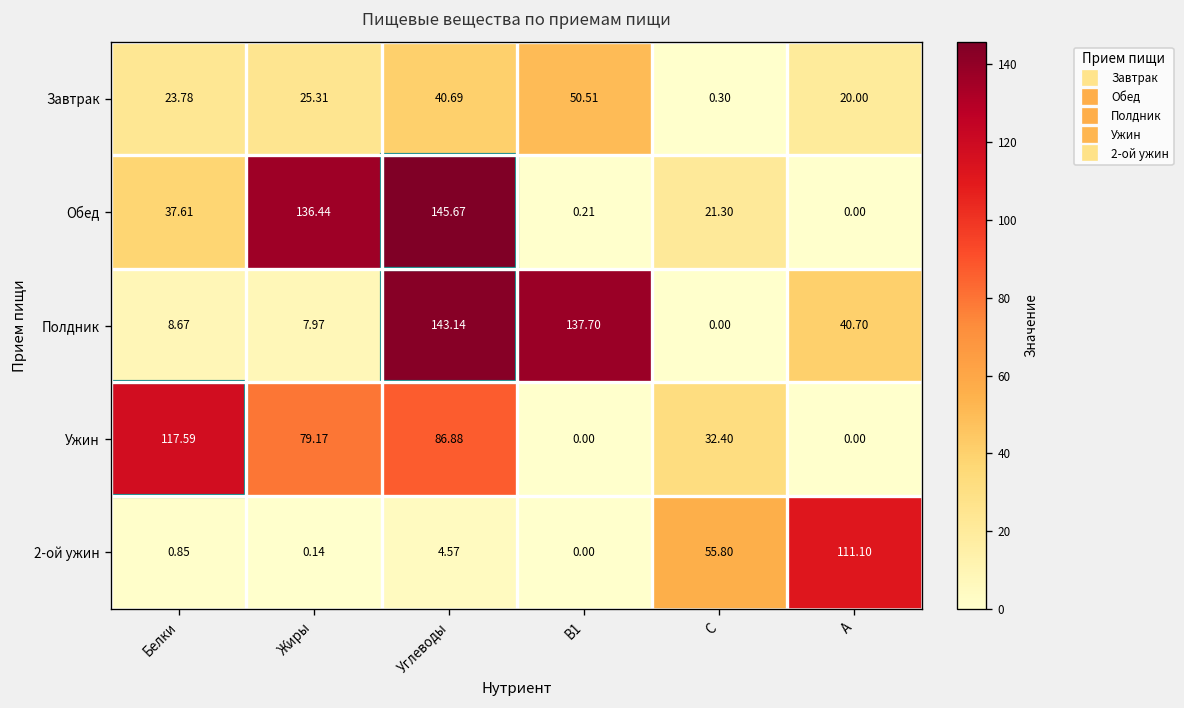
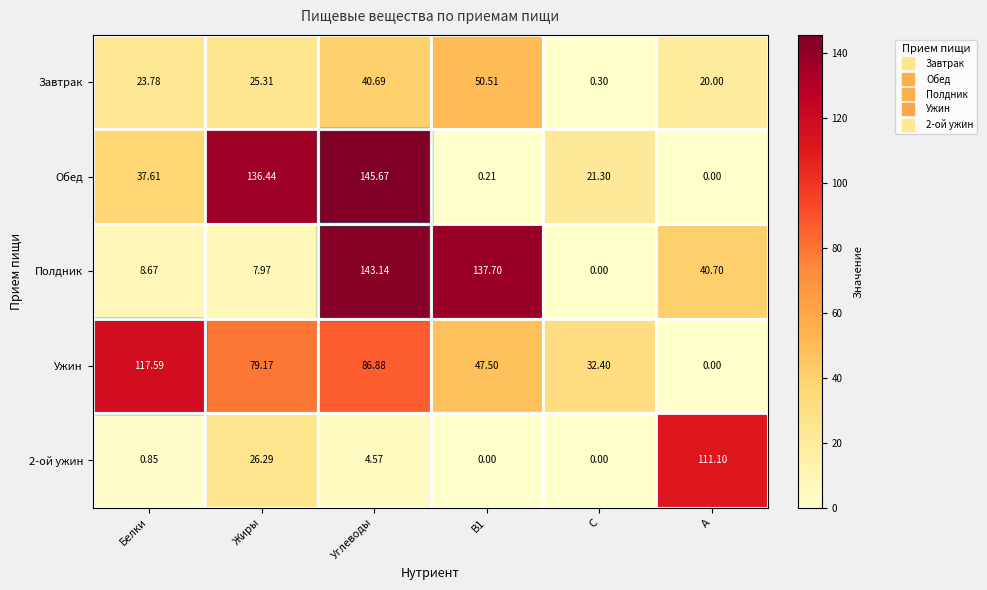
Ужин, B1: 0.00 -> 47.50
2-ой ужин, Жиры: 0.14 -> 26.29
2-ой ужин, C: 55.80 -> 0.00
